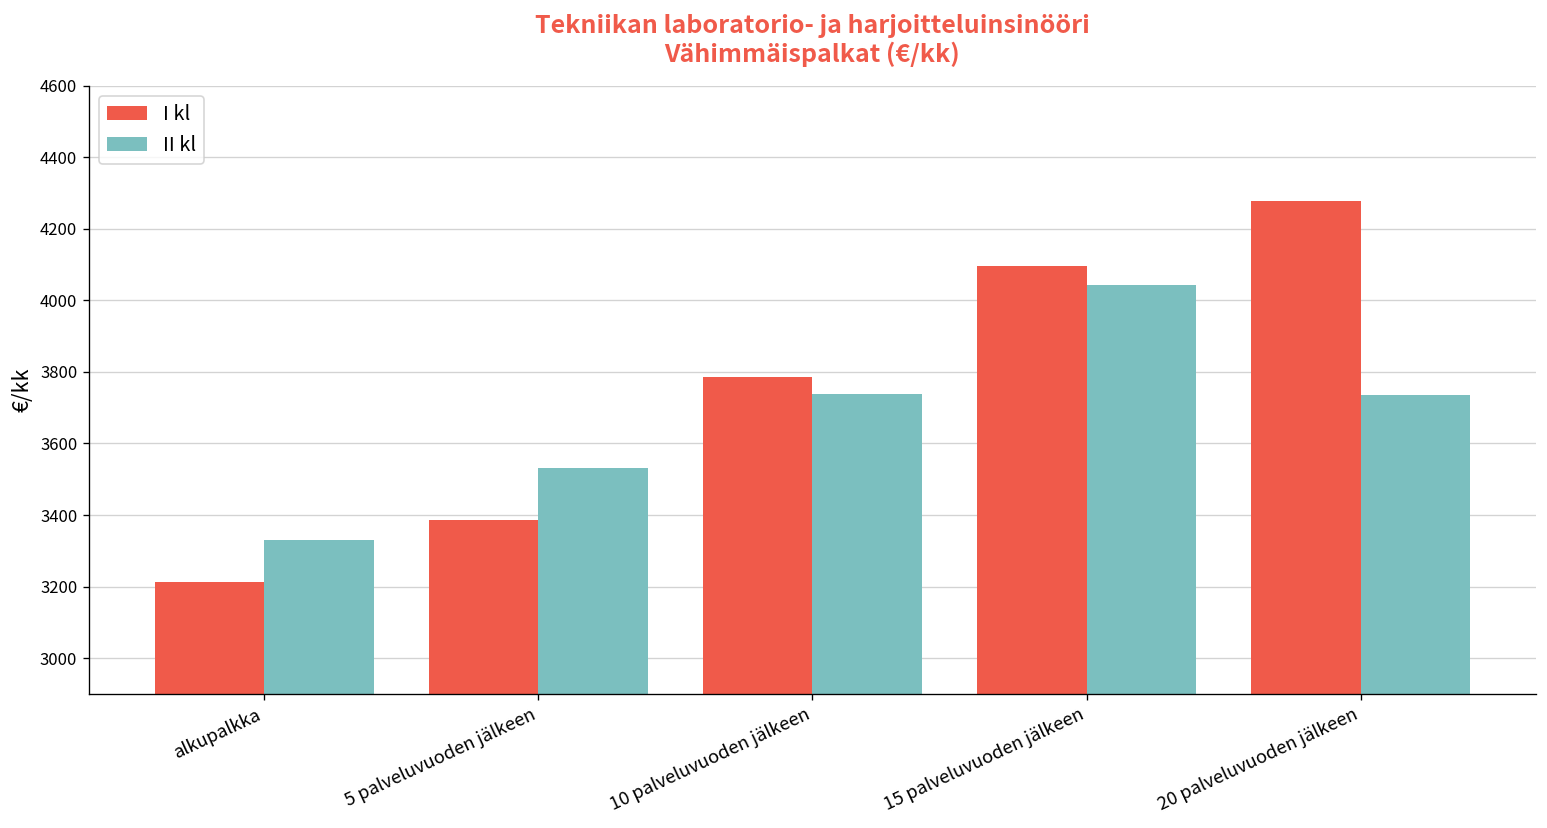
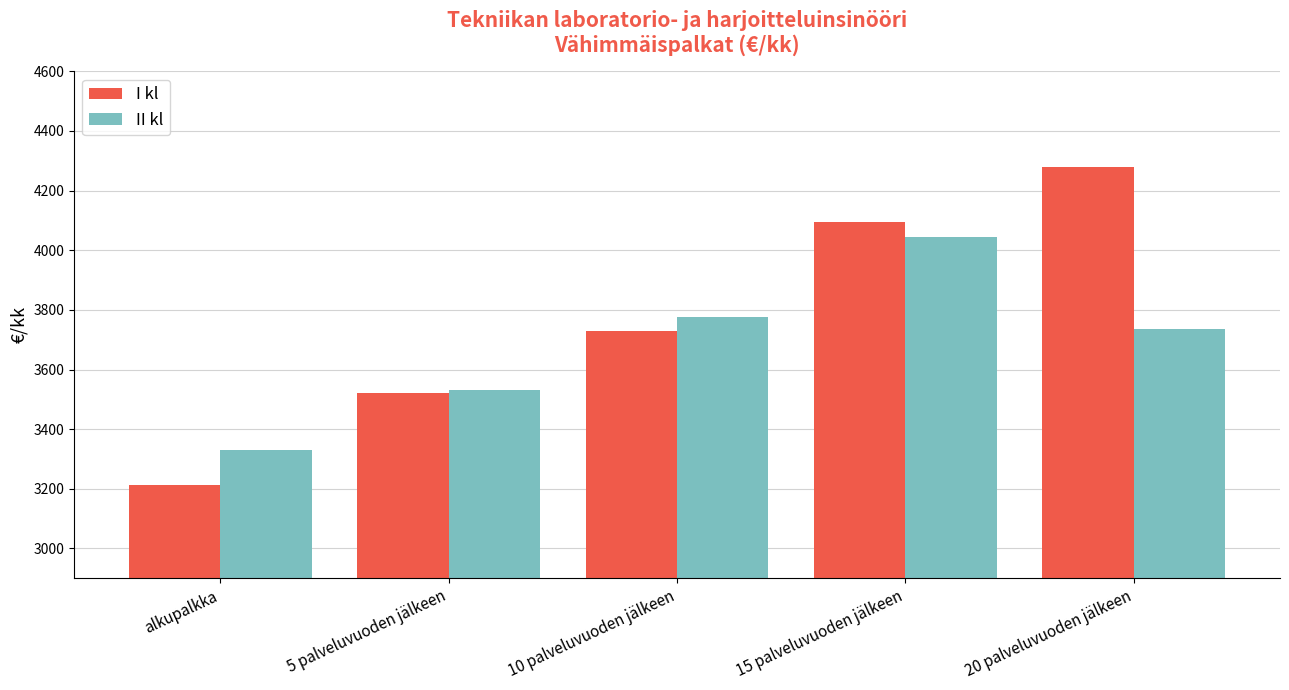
I kl, 5 palveluvuoden jälkeen: 3390 -> 3520
I kl, 10 palveluvuoden jälkeen: 3790 -> 3730
II kl, 10 palveluvuoden jälkeen: 3740 -> 3780
